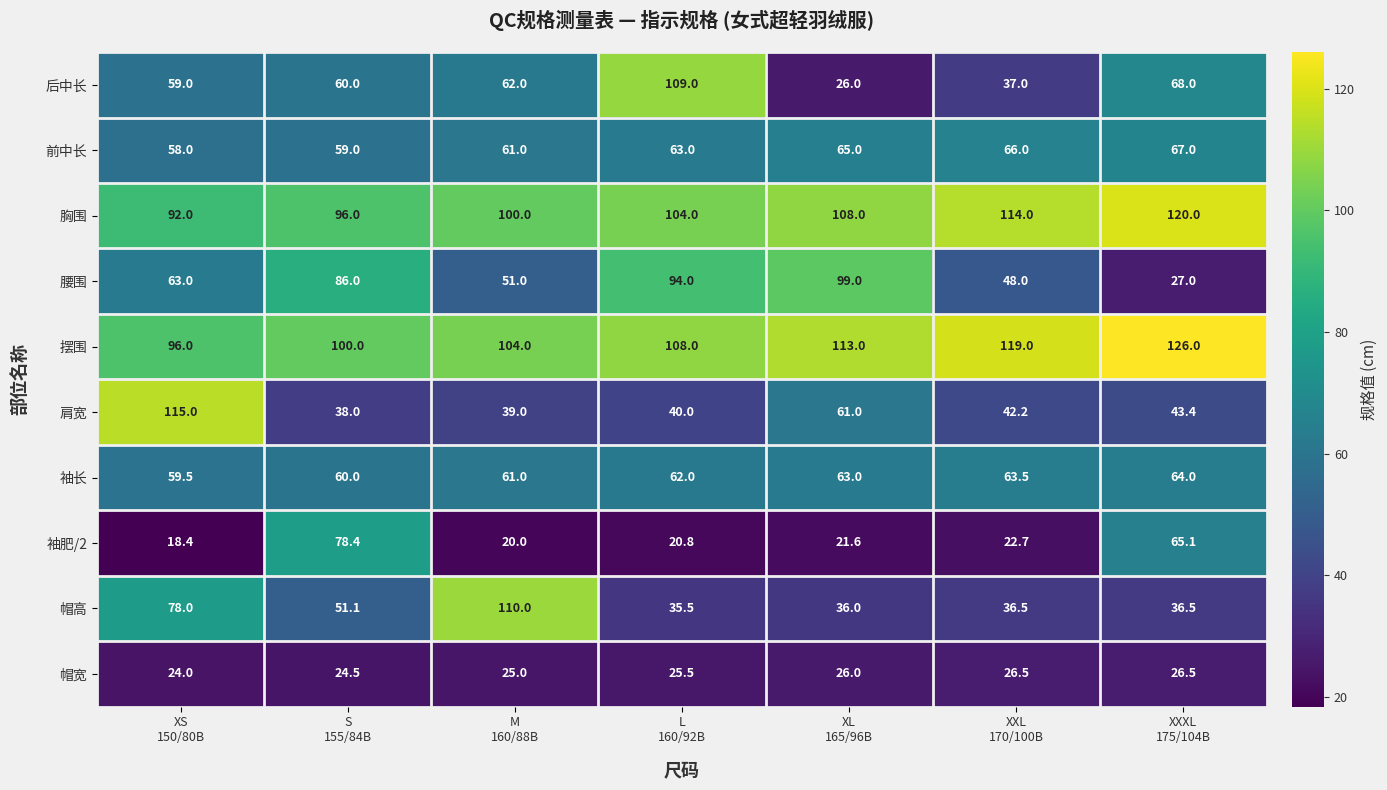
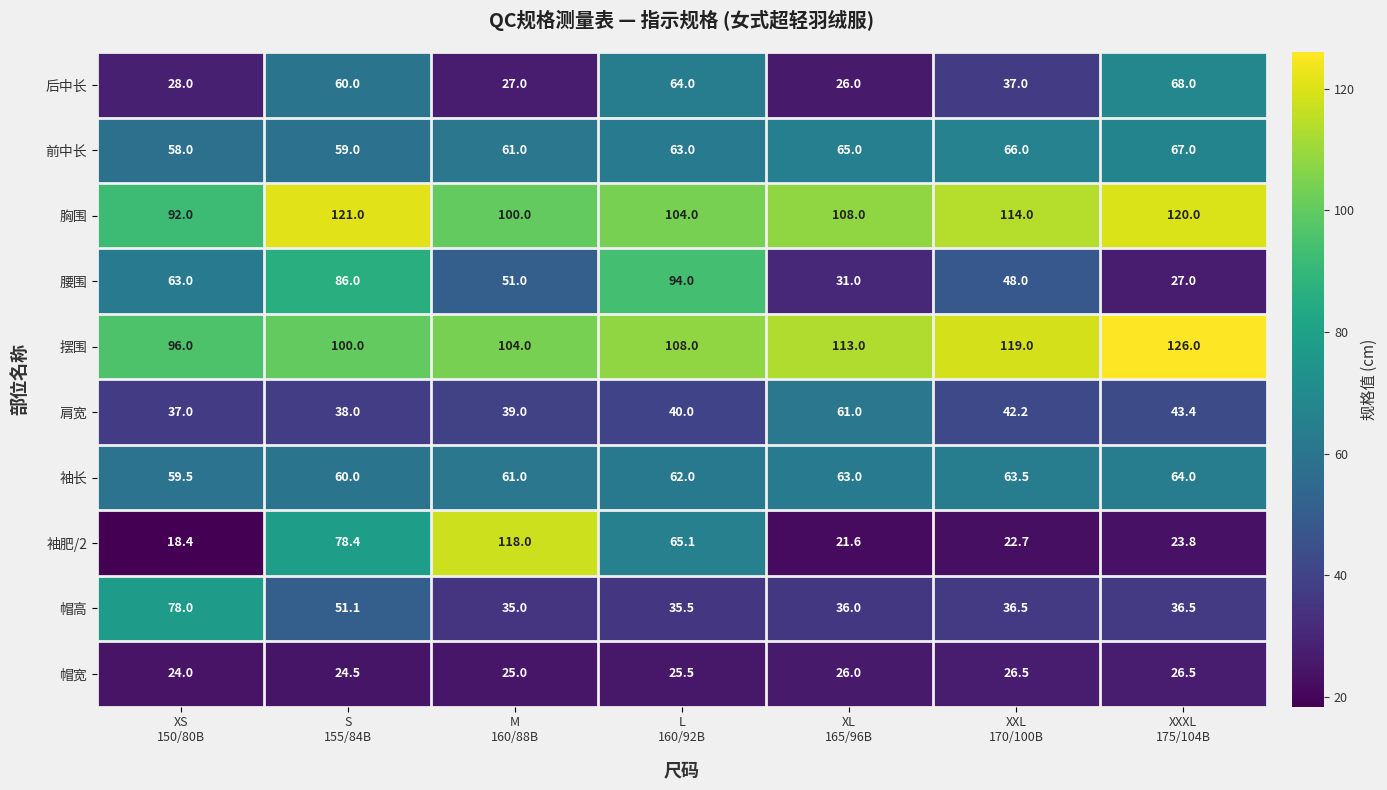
后中长, XS 150/80B: 59.0 -> 28.0
后中长, M 160/88B: 62.0 -> 27.0
后中长, L 160/92B: 109.0 -> 64.0
胸围, S 155/84B: 96.0 -> 121.0
腰围, XL 165/96B: 99.0 -> 31.0
肩宽, XS 150/80B: 115.0 -> 37.0
袖肥/2, M 160/88B: 20.0 -> 118.0
袖肥/2, L 160/92B: 20.8 -> 65.1
袖肥/2, XXXL 175/104B: 65.1 -> 23.8
帽高, M 160/88B: 110.0 -> 35.0
